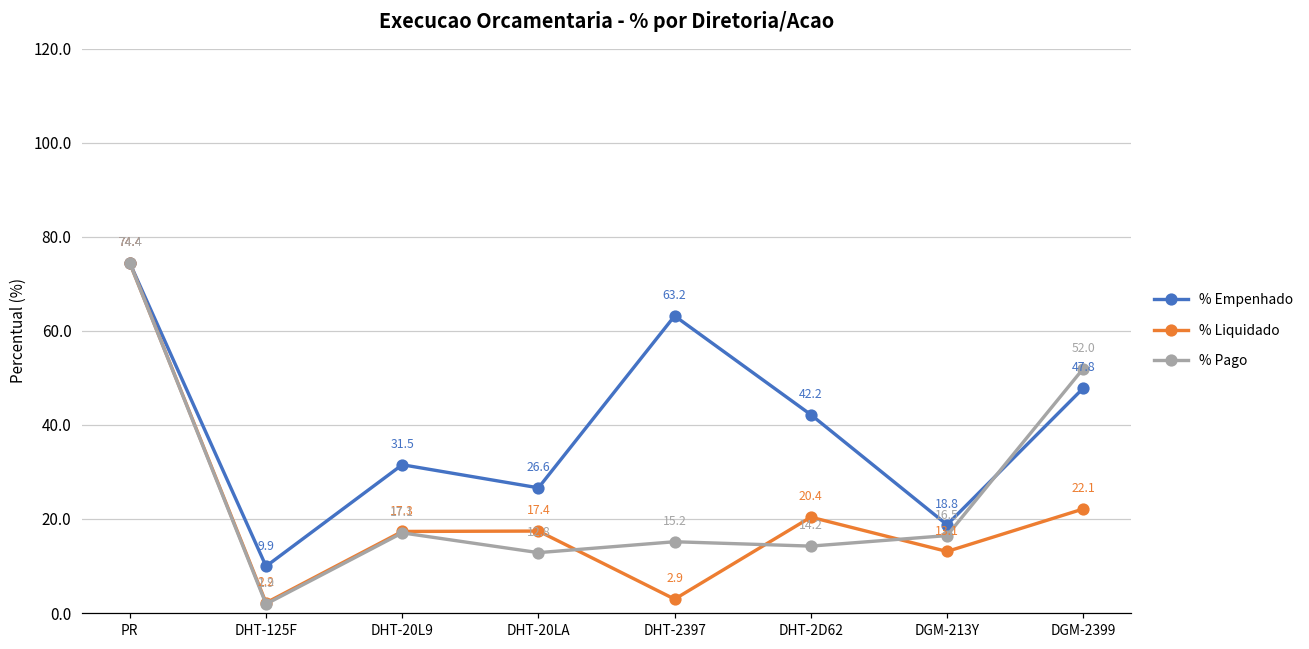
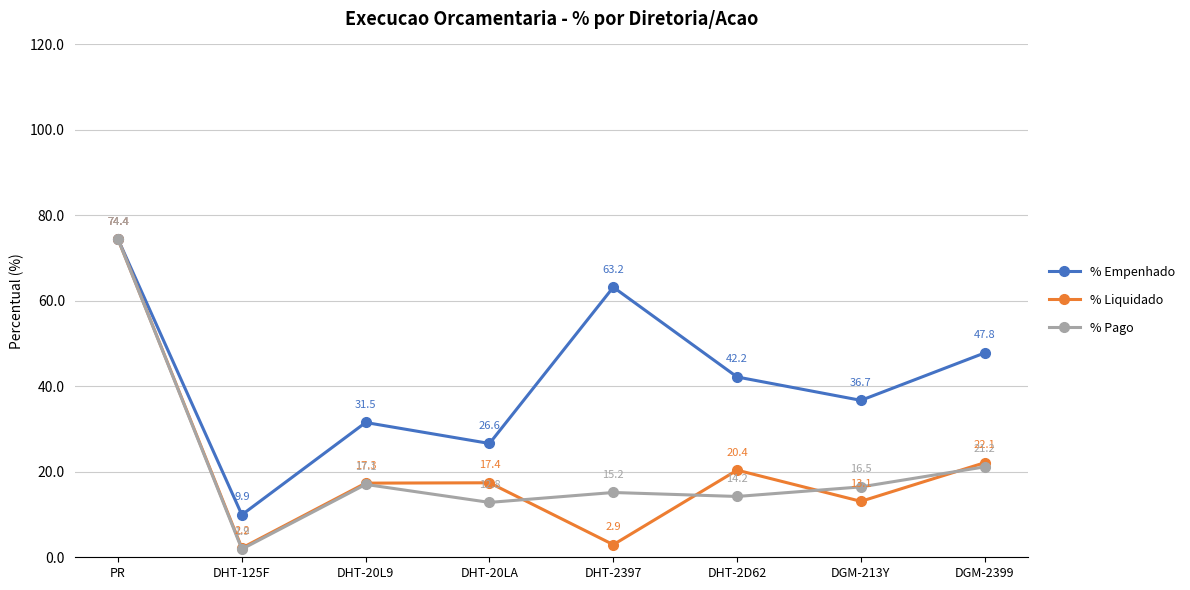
% Empenhado, DGM-213Y: 18.8 -> 36.7
% Pago, DGM-2399: 52.0 -> 21.2
